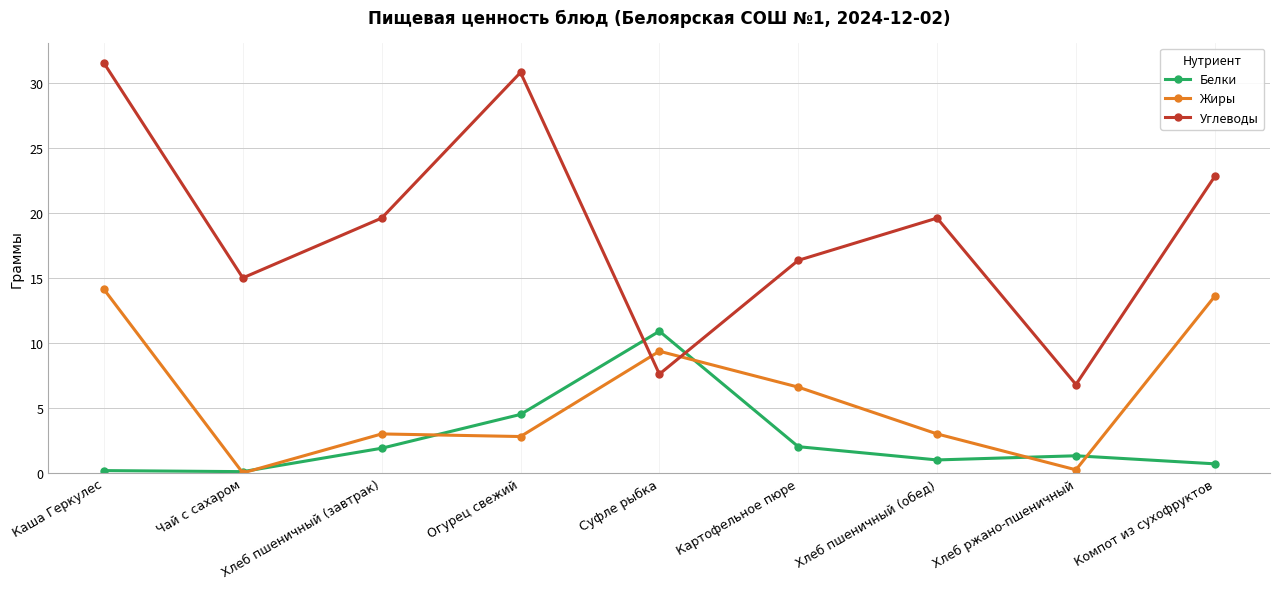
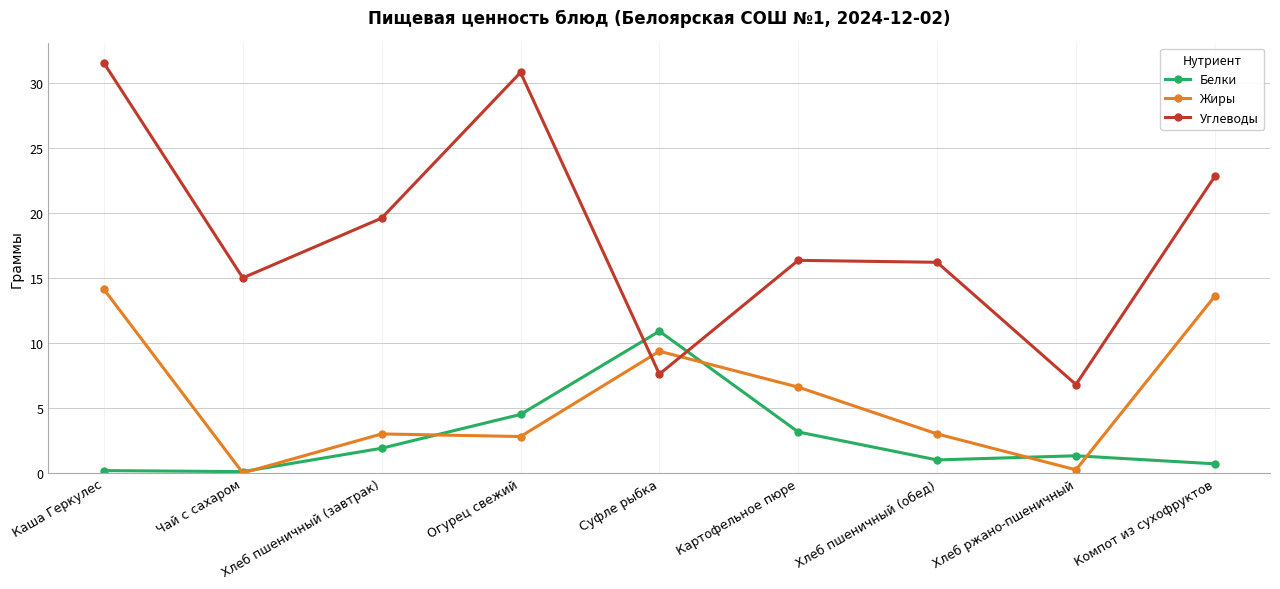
Белки, Картофельное пюре: 2.0 -> 3.2
Углеводы, Хлеб пшеничный (обед): 19.6 -> 16.2
